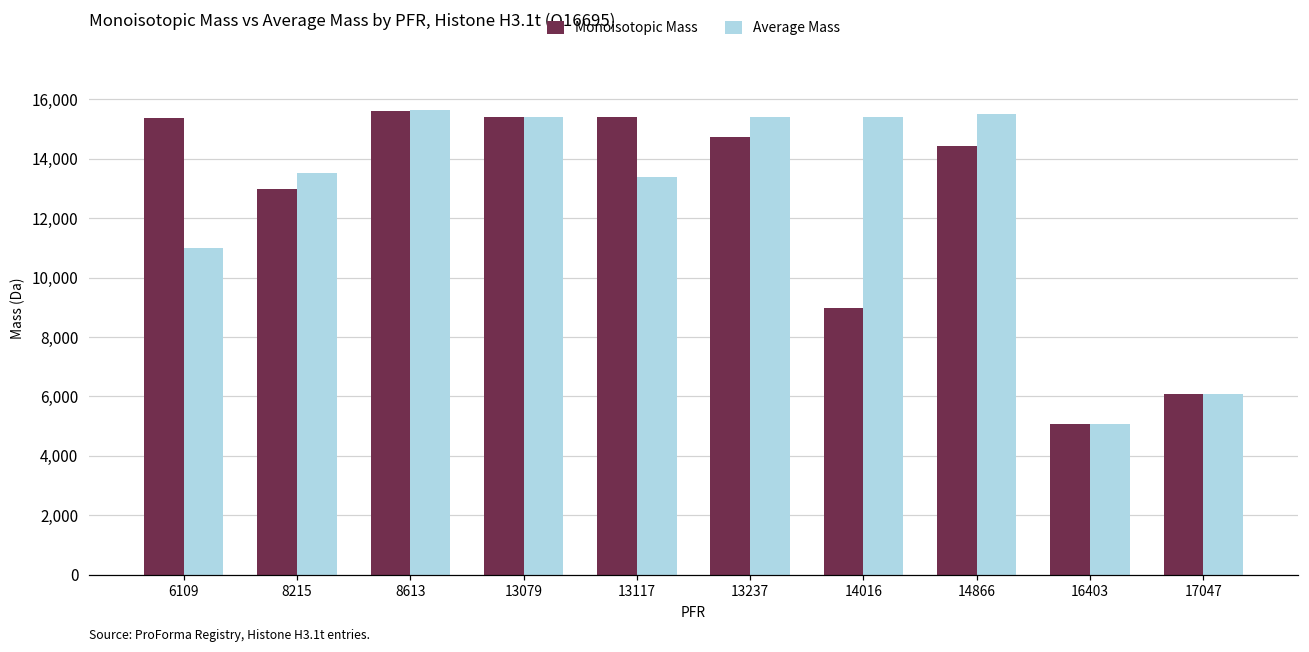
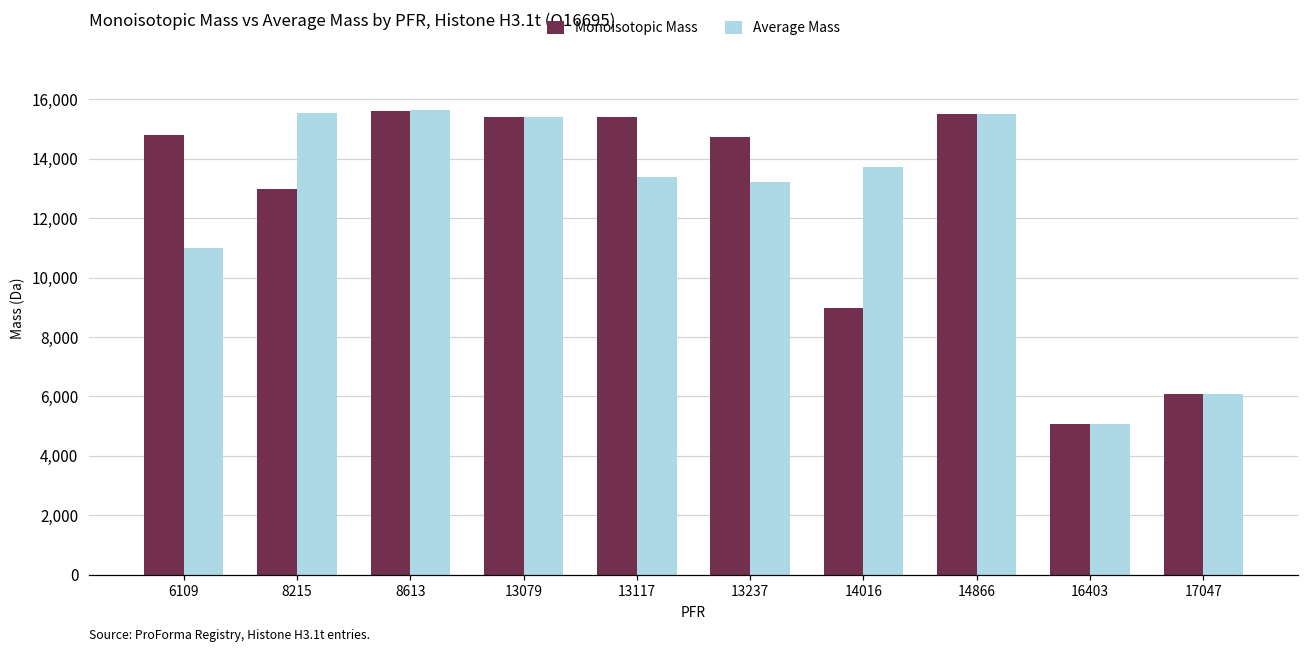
Monoisotopic Mass, 6109: 15,400 -> 14,800
Average Mass, 8215: 13,500 -> 15,600
Average Mass, 13237: 15,400 -> 13,200
Average Mass, 14016: 15,400 -> 13,700
Monoisotopic Mass, 14866: 14,400 -> 15,500
